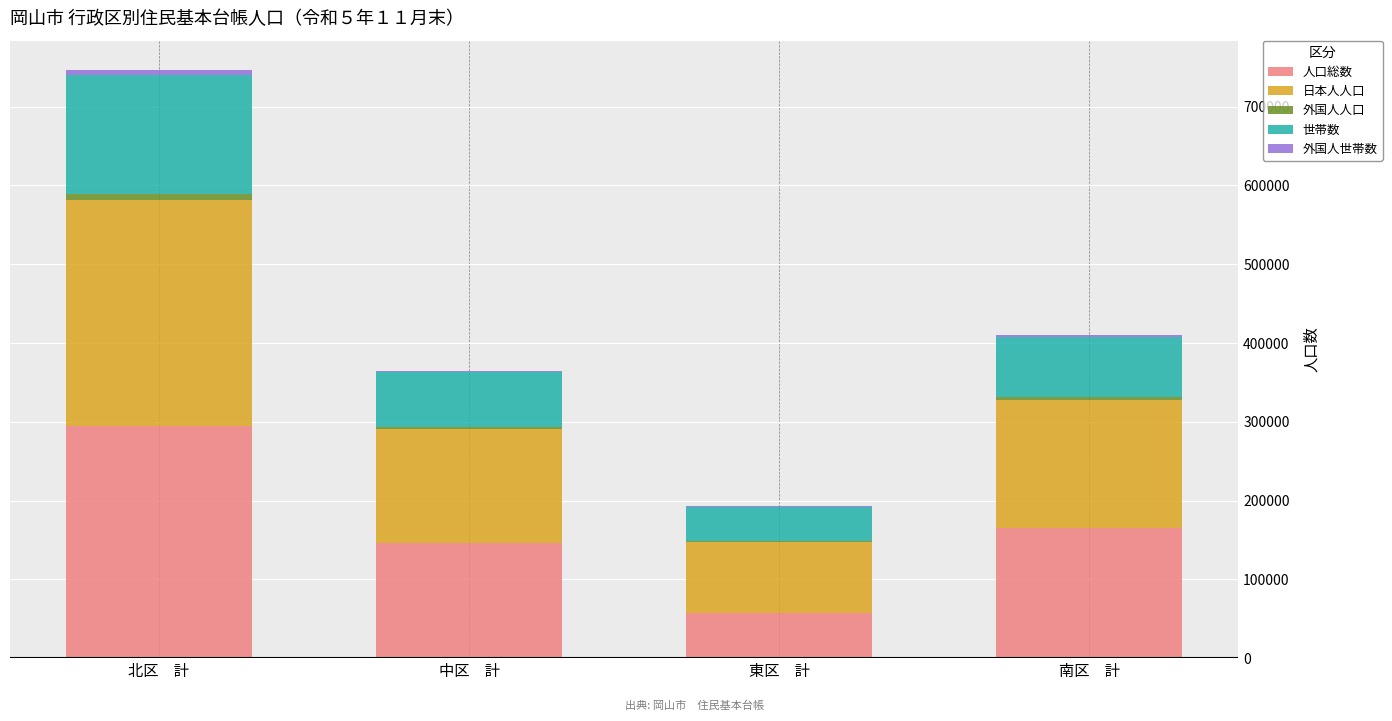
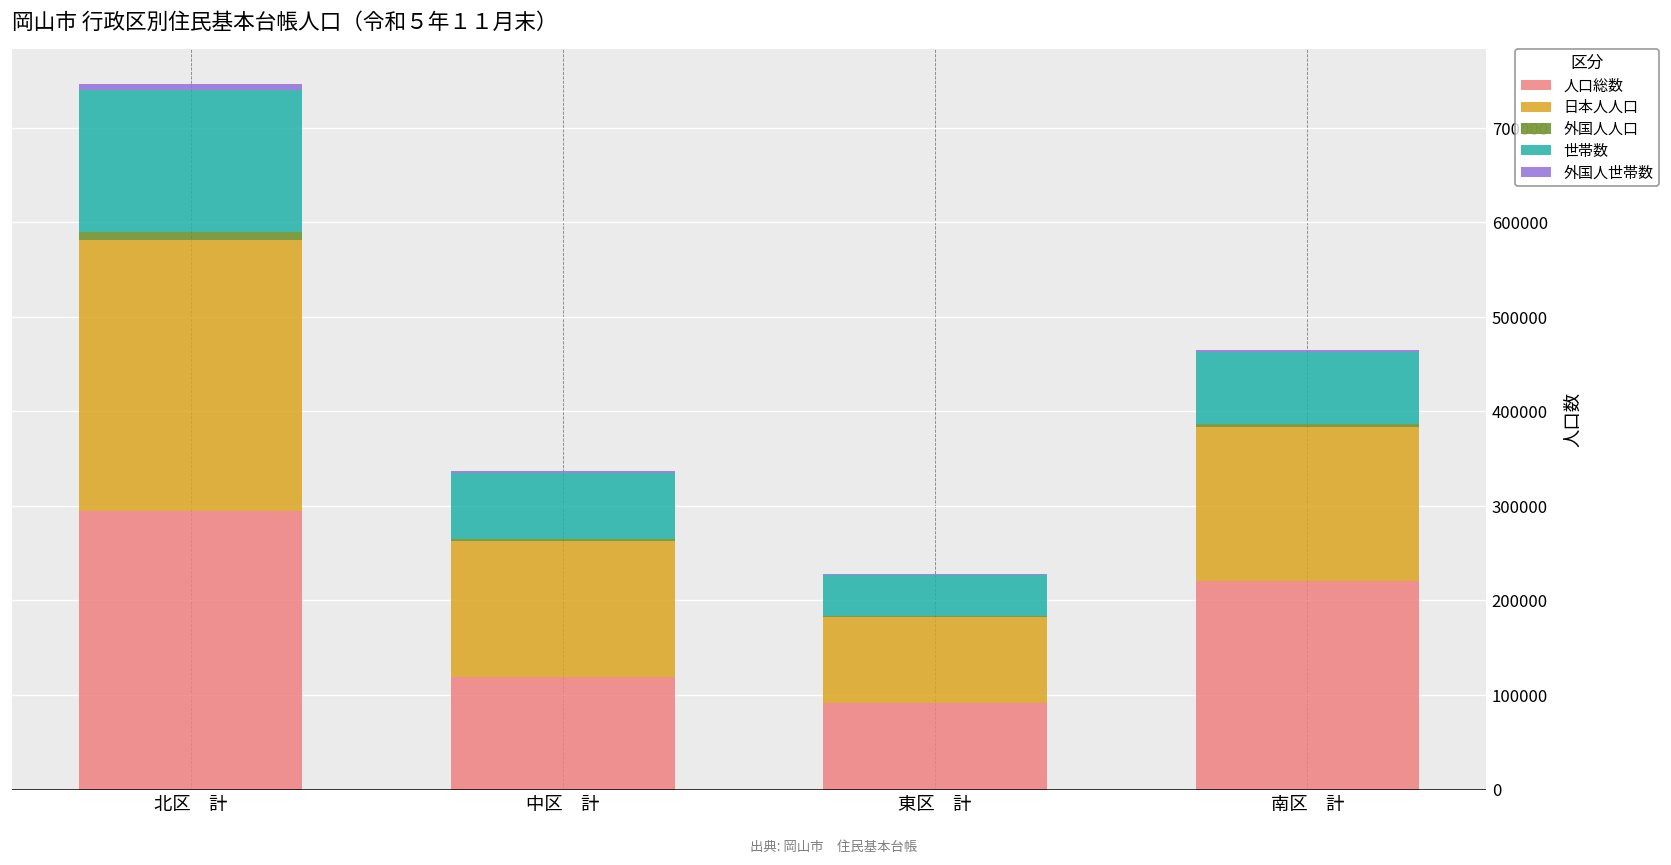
人口総数, 中区 計: 150000 -> 120000
人口総数, 東区 計: 60000 -> 90000
人口総数, 南区 計: 170000 -> 220000
